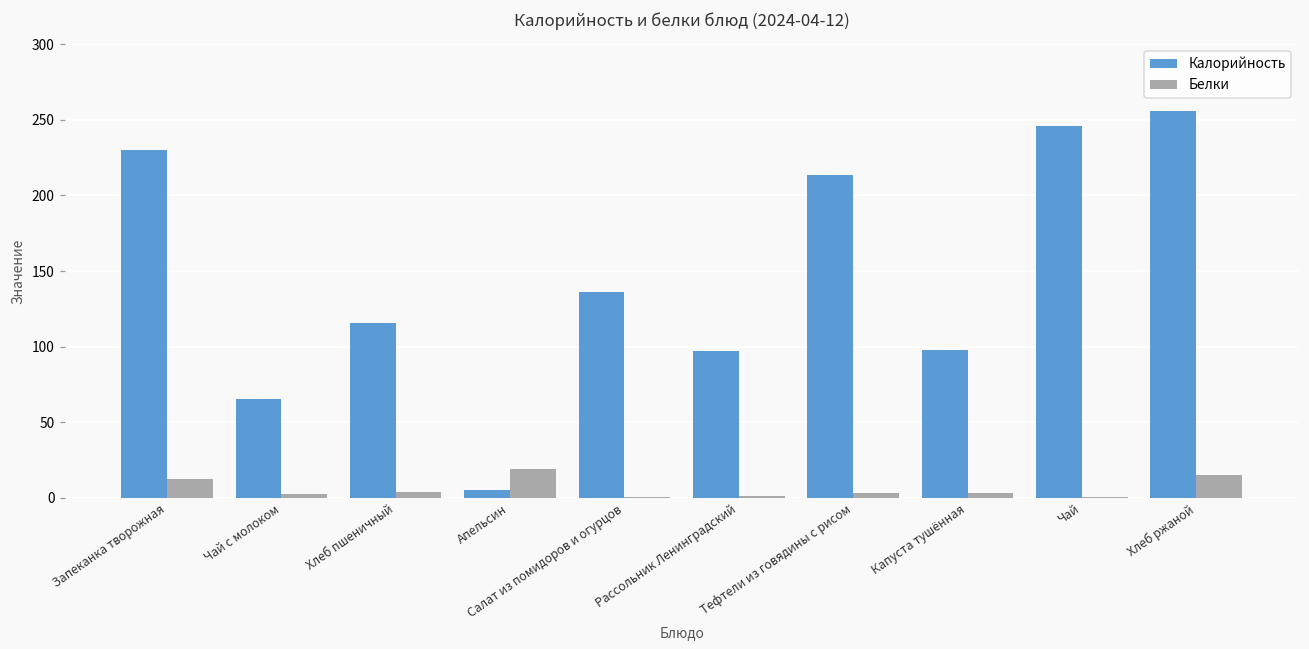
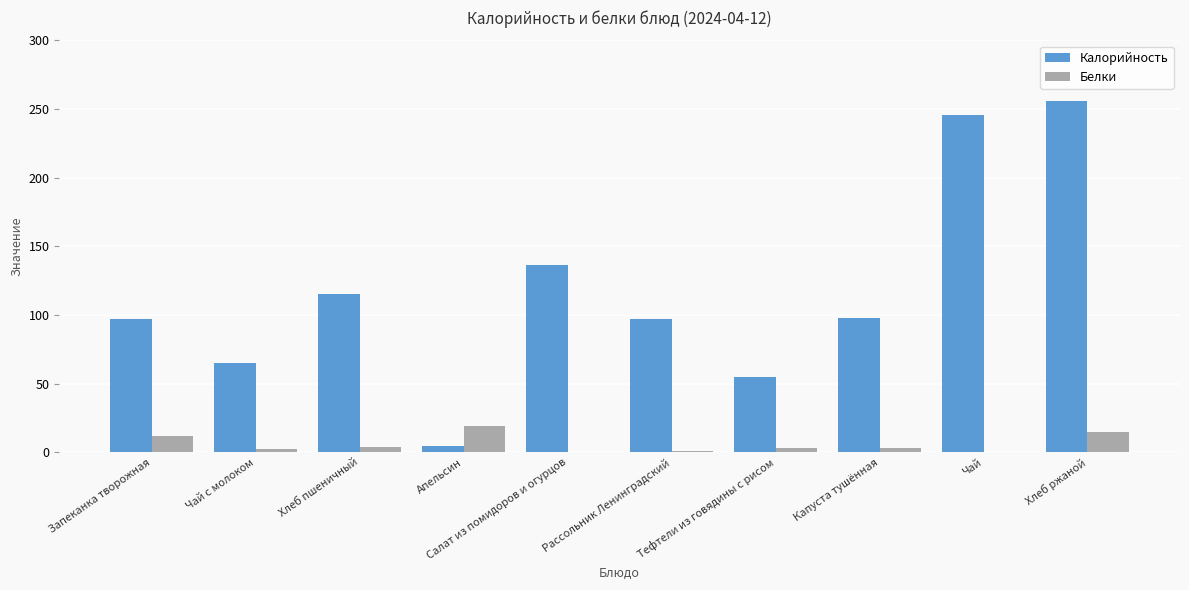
Калорийность, Запеканка творожная: 230 -> 97
Калорийность, Тефтели из говядины с рисом: 214 -> 55
